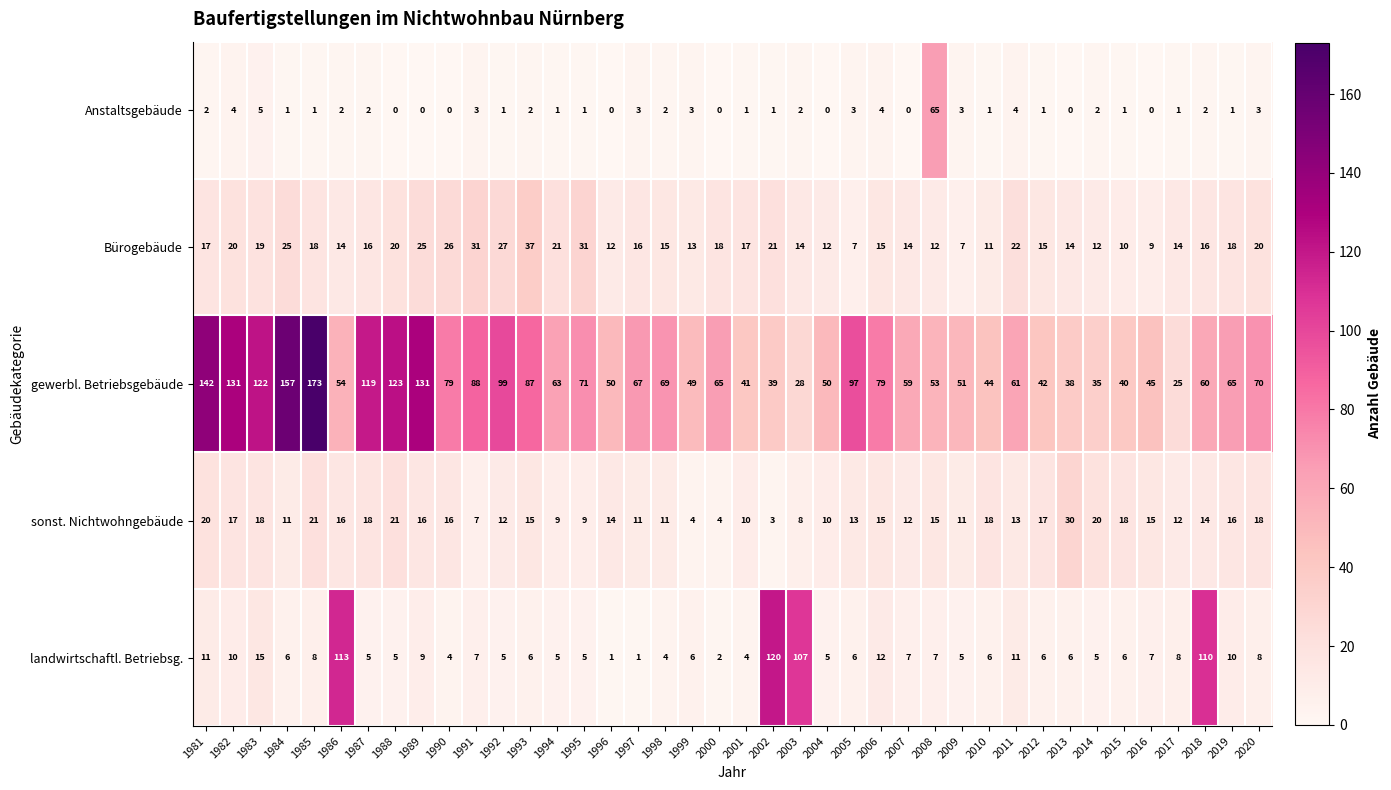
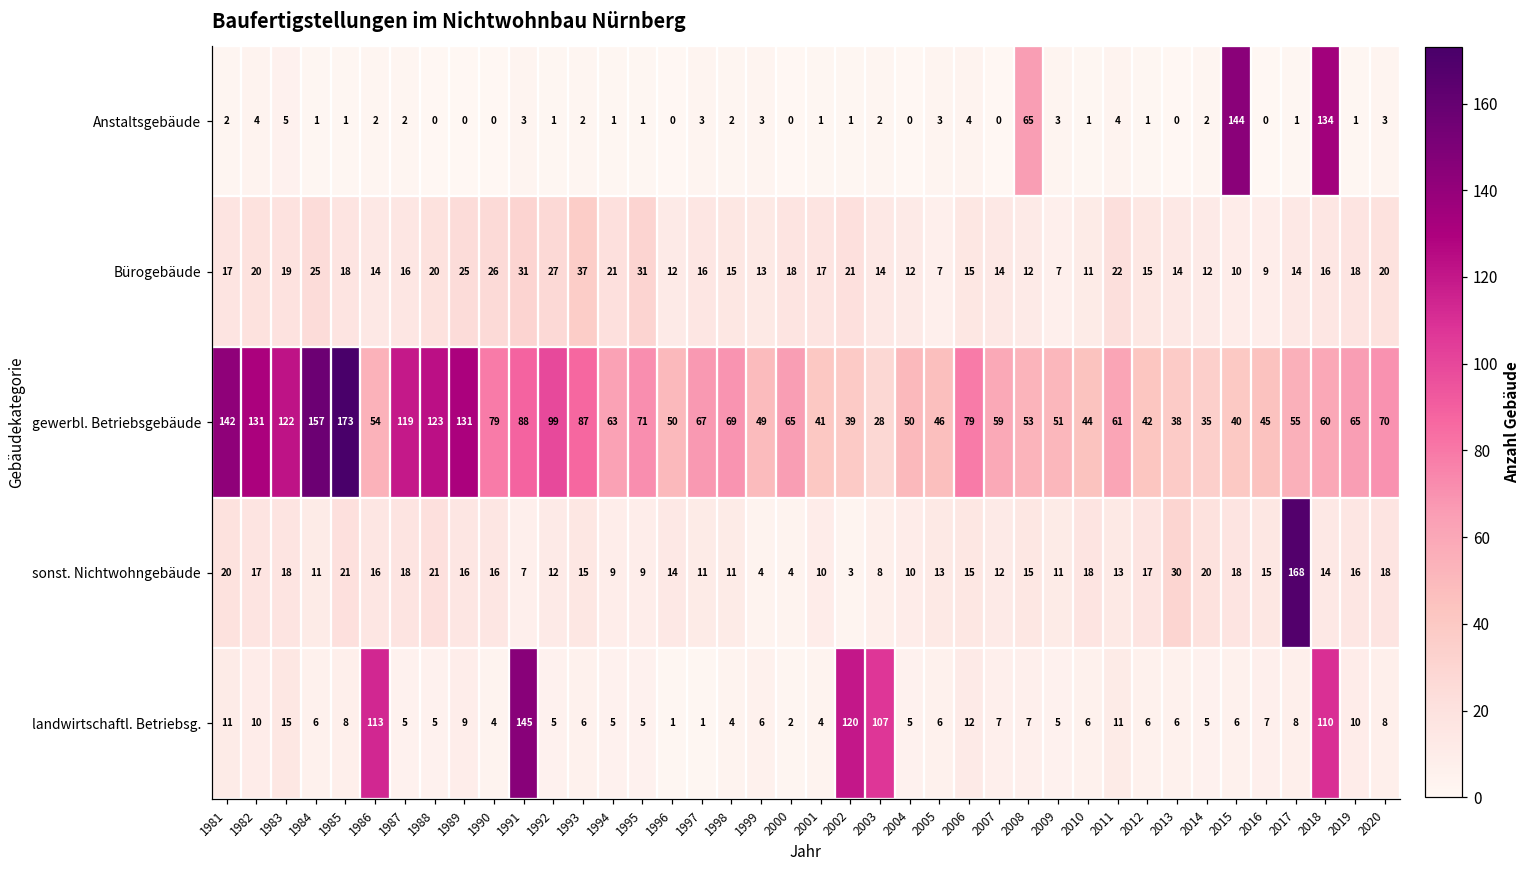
Anstaltsgebäude, 2015: 1 -> 144
Anstaltsgebäude, 2018: 2 -> 134
gewerbl. Betriebsgebäude, 2005: 97 -> 46
gewerbl. Betriebsgebäude, 2017: 25 -> 55
sonst. Nichtwohngebäude, 2017: 12 -> 168
landwirtschaftl. Betriebsg., 1991: 7 -> 145
